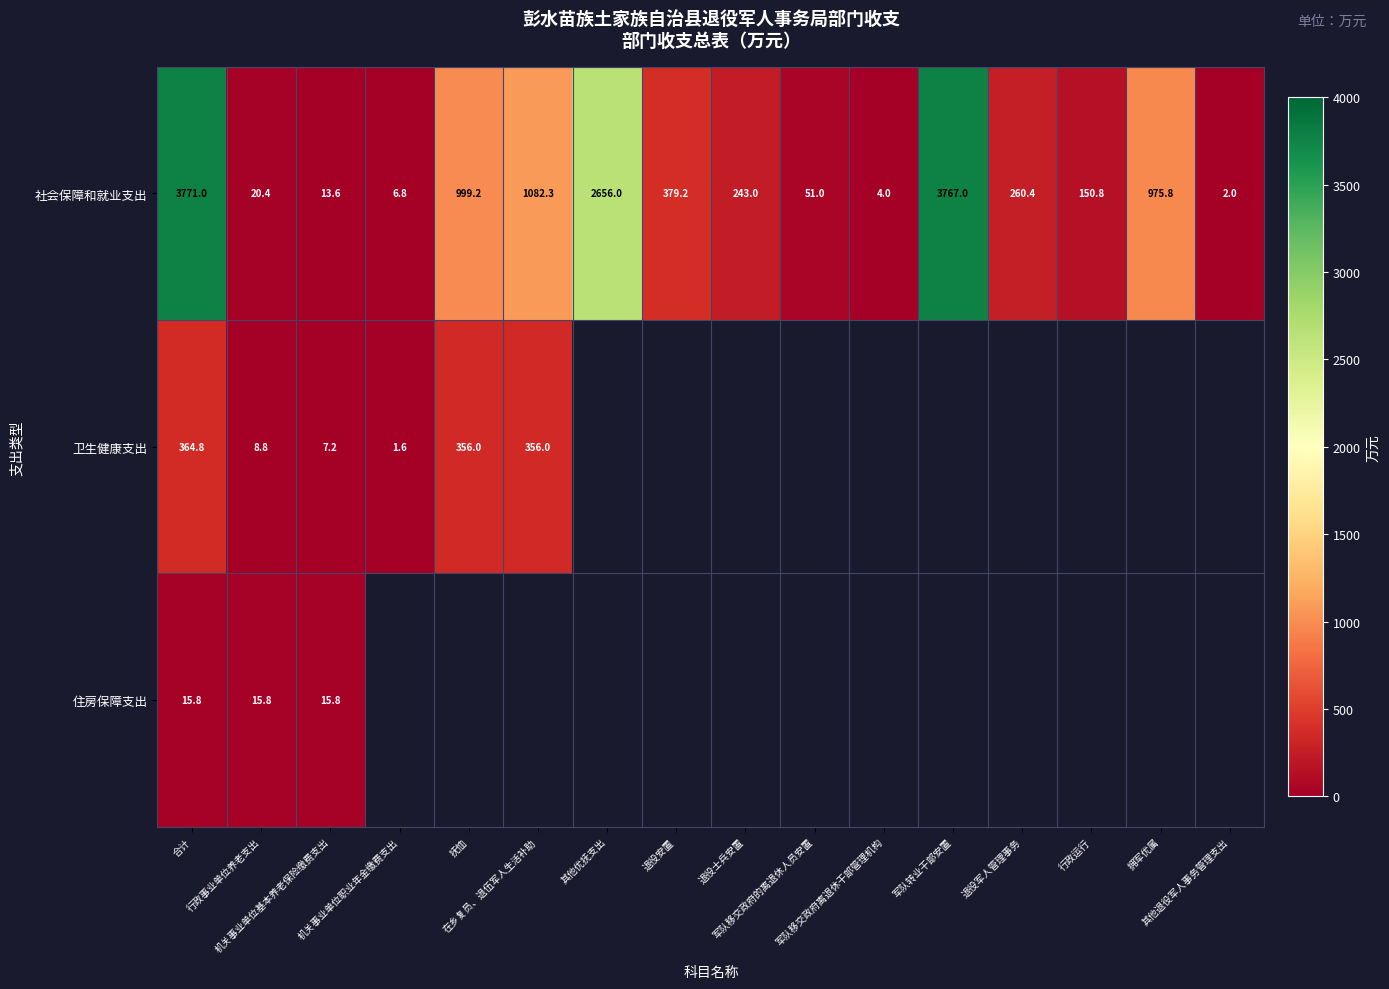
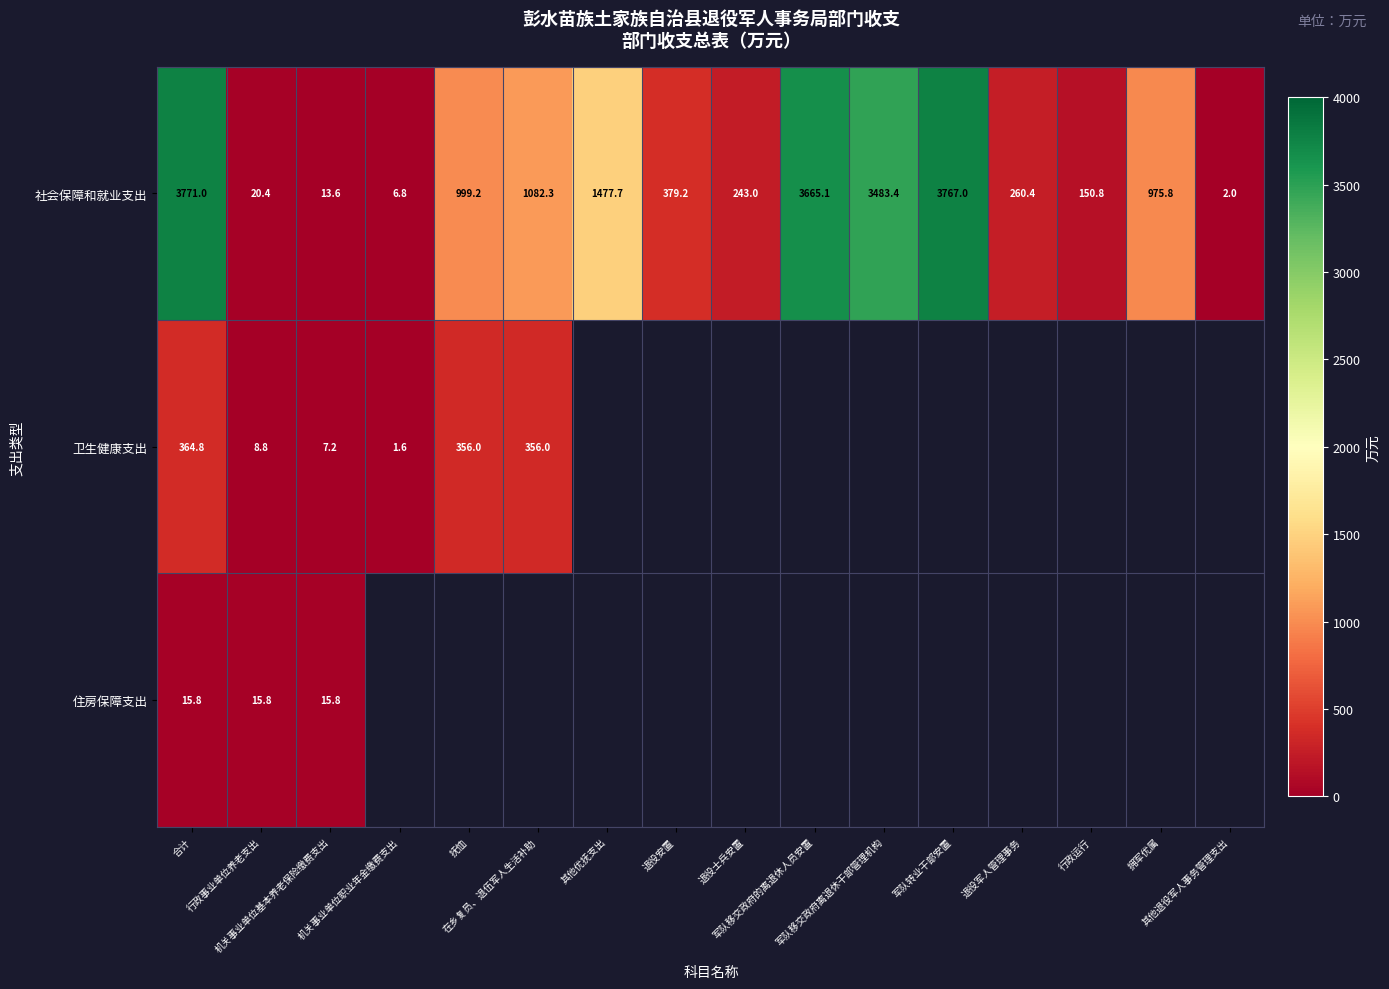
社会保障和就业支出, 其他优抚支出: 2656.0 -> 1477.7
社会保障和就业支出, 军队移交政府的离退休人员安置: 51.0 -> 3665.1
社会保障和就业支出, 军队移交政府离退休干部管理机构: 4.0 -> 3483.4
